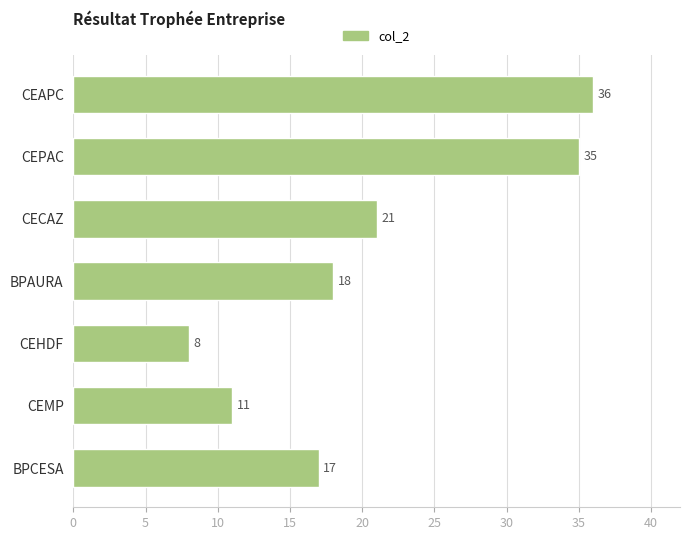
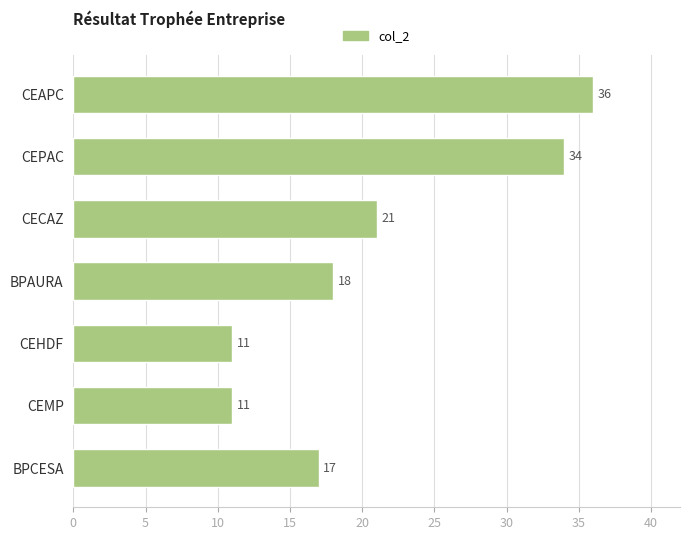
CEPAC: 35 -> 34
CEHDF: 8 -> 11
